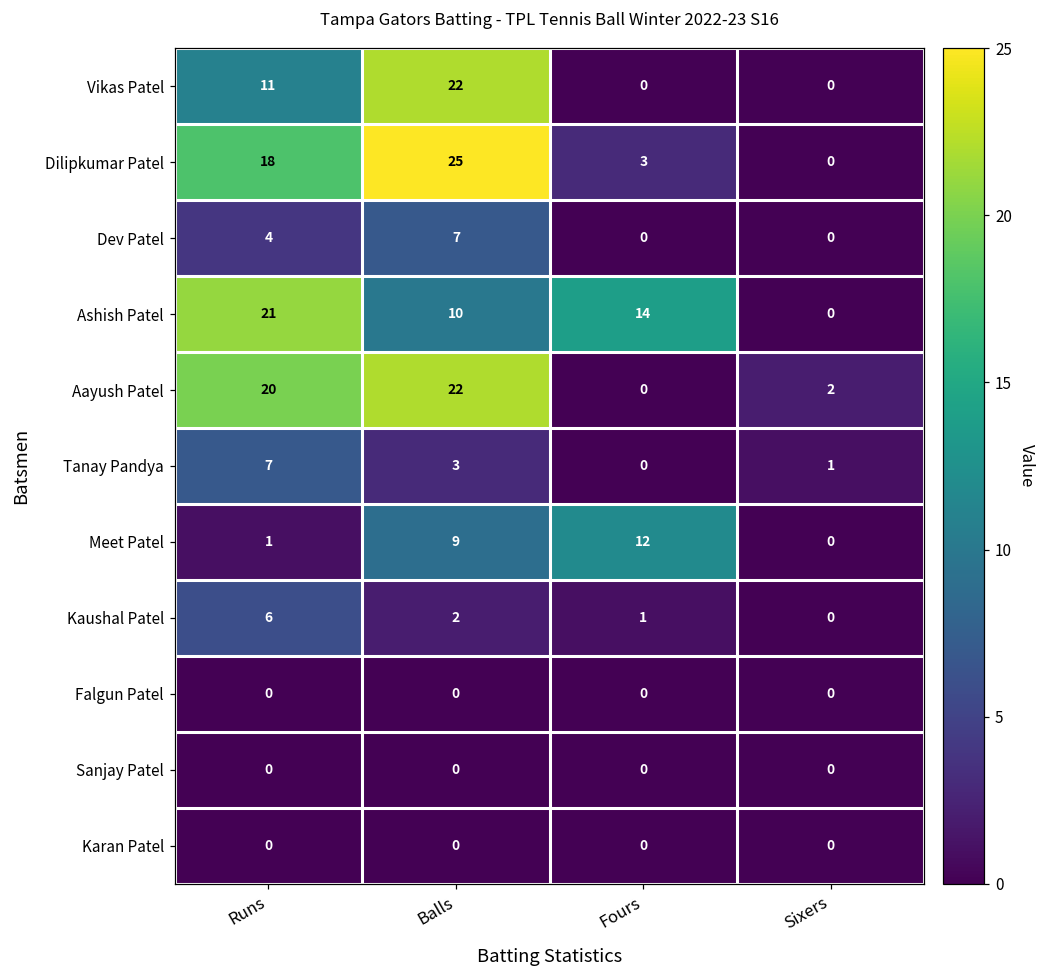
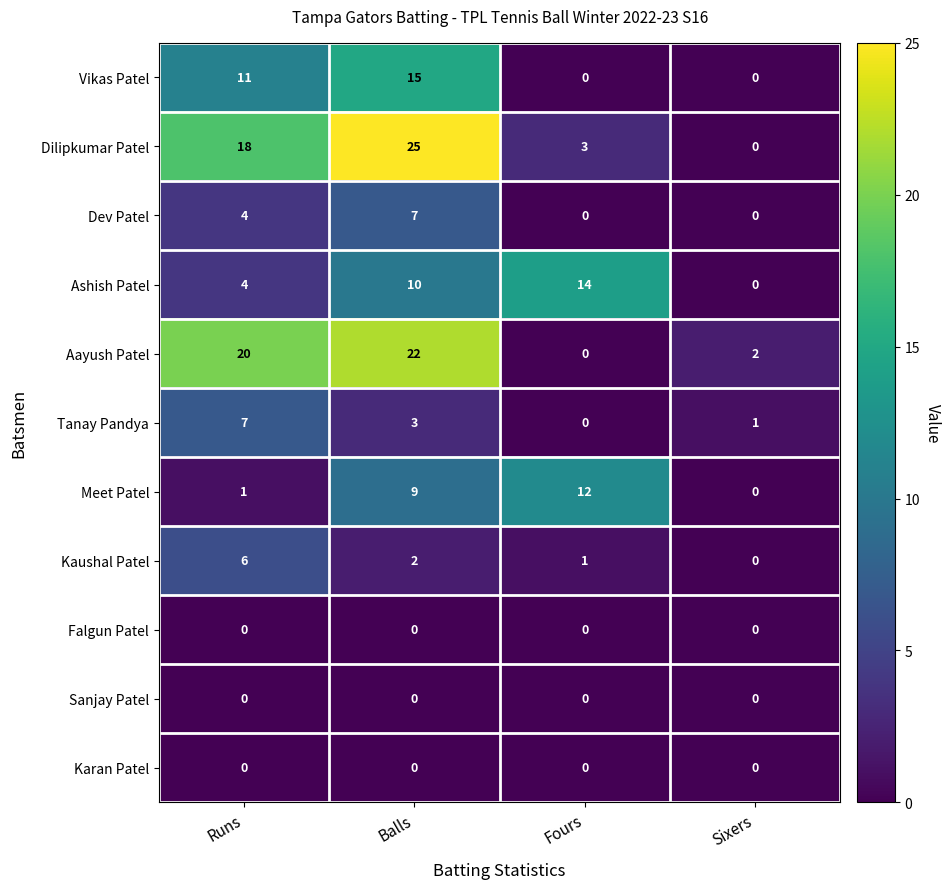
Vikas Patel, Balls: 22 -> 15
Ashish Patel, Runs: 21 -> 4
